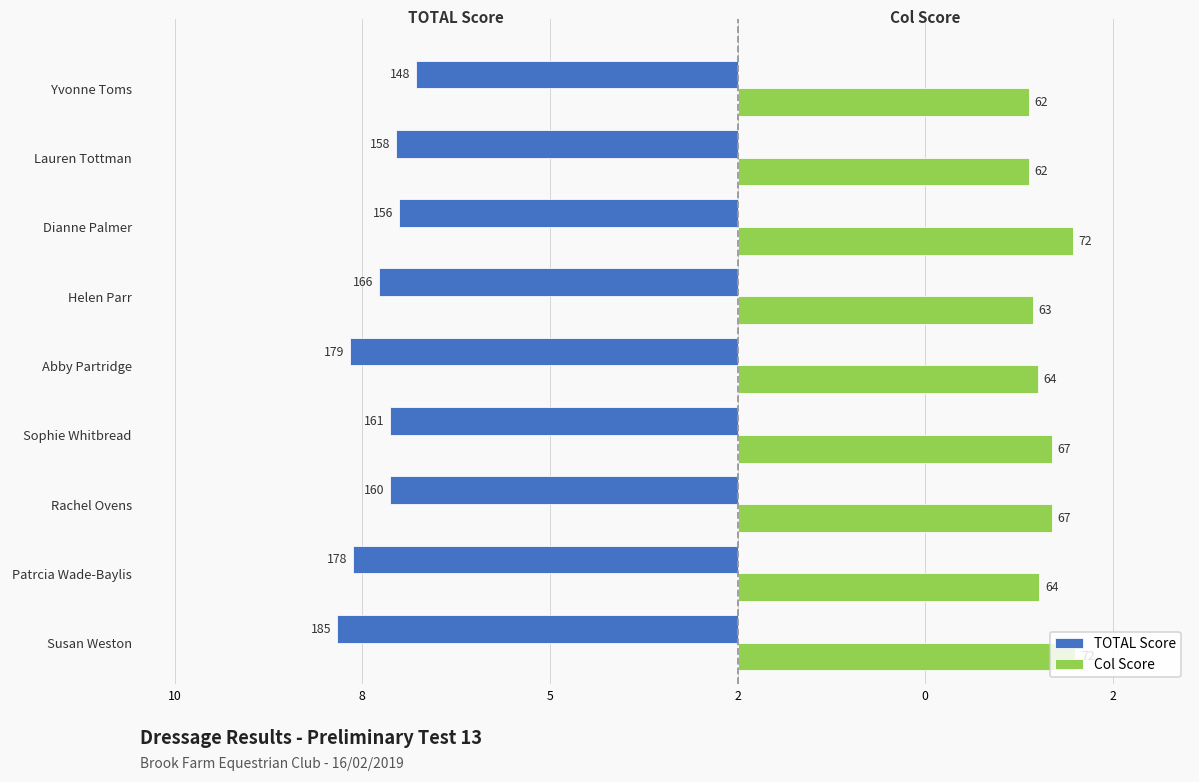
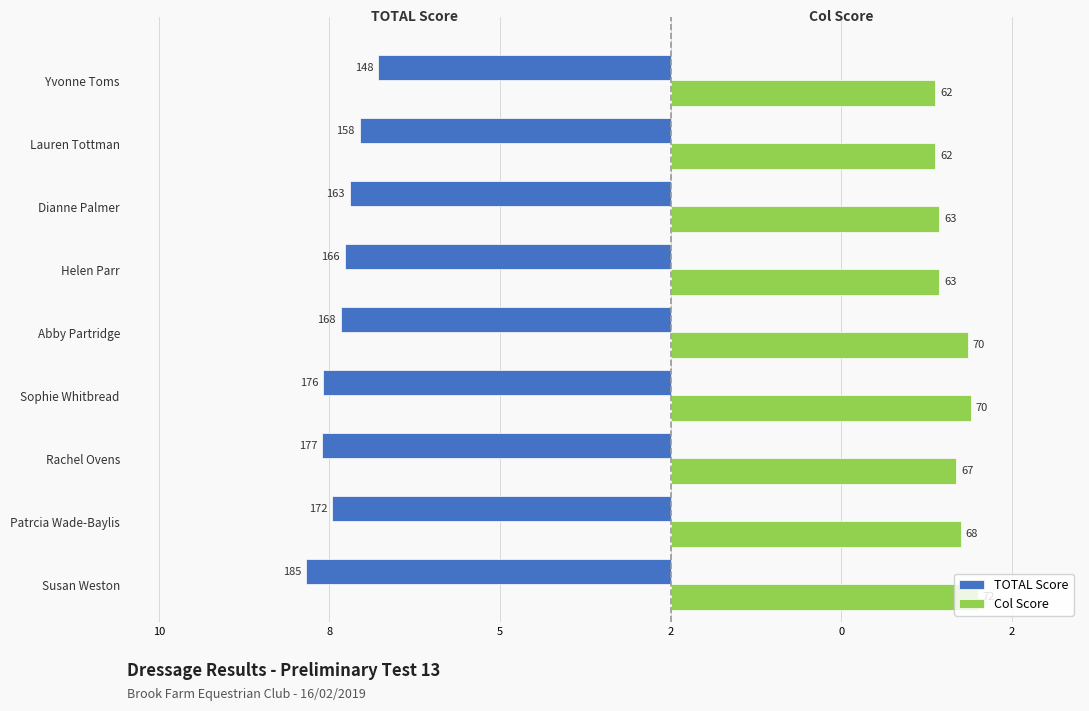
TOTAL Score, Dianne Palmer: 156 -> 163
Col Score, Dianne Palmer: 72 -> 63
TOTAL Score, Abby Partridge: 179 -> 168
Col Score, Abby Partridge: 64 -> 70
TOTAL Score, Sophie Whitbread: 161 -> 176
Col Score, Sophie Whitbread: 67 -> 70
TOTAL Score, Rachel Ovens: 160 -> 177
TOTAL Score, Patrcia Wade-Baylis: 178 -> 172
Col Score, Patrcia Wade-Baylis: 64 -> 68
